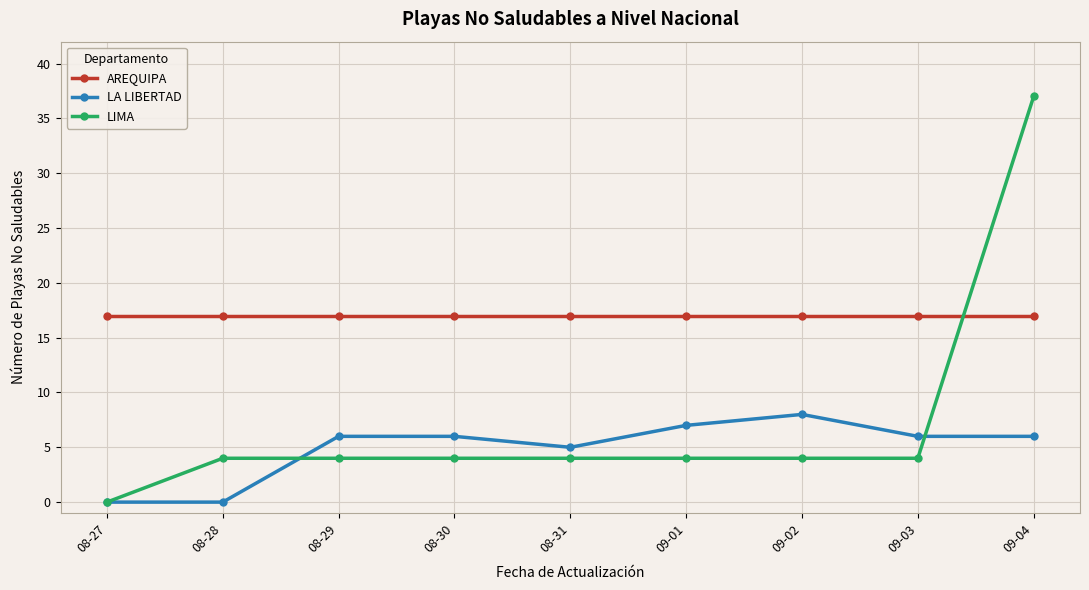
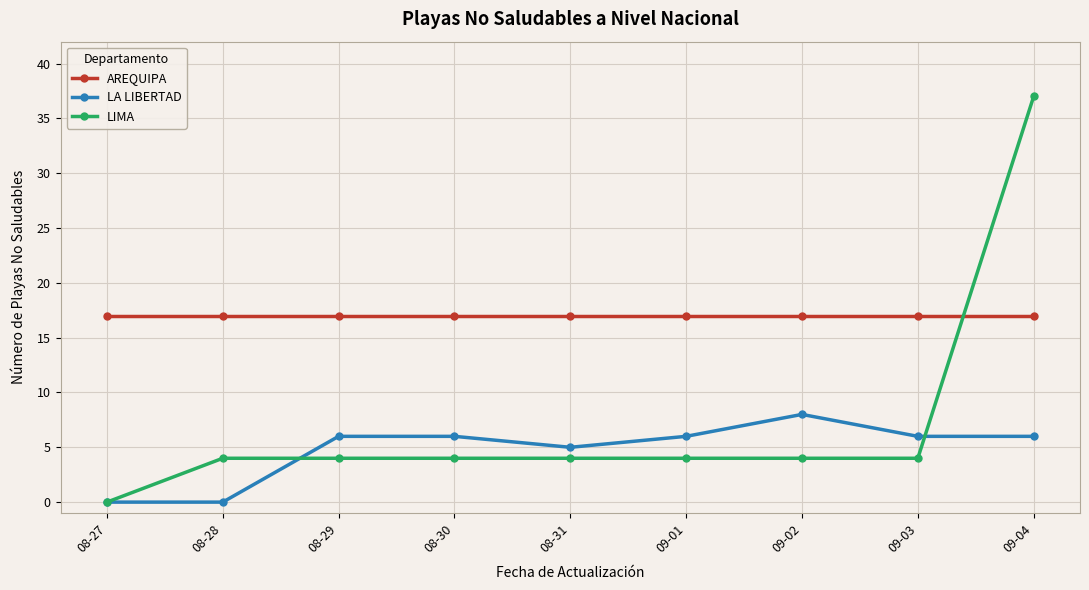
LA LIBERTAD, 09-01: 7 -> 6
